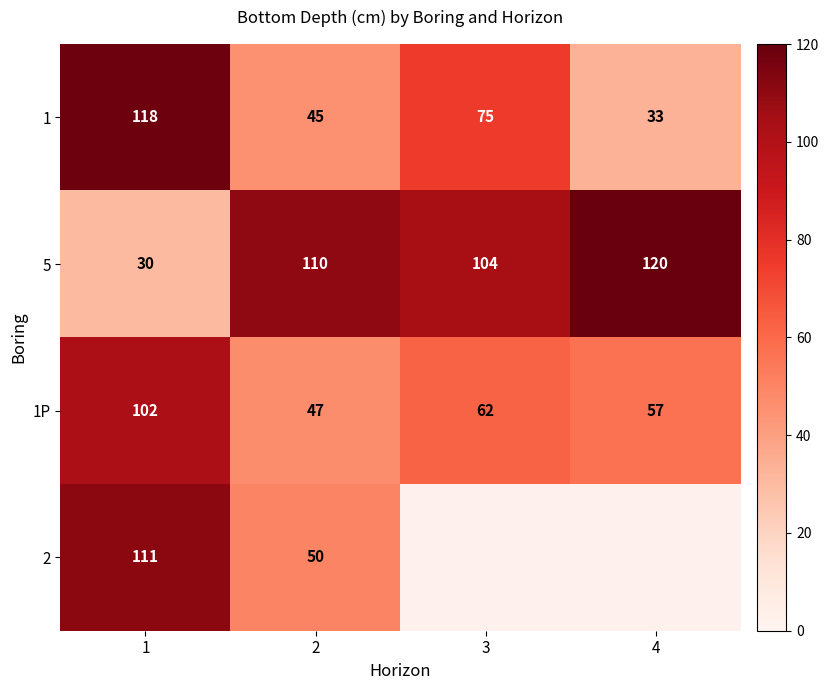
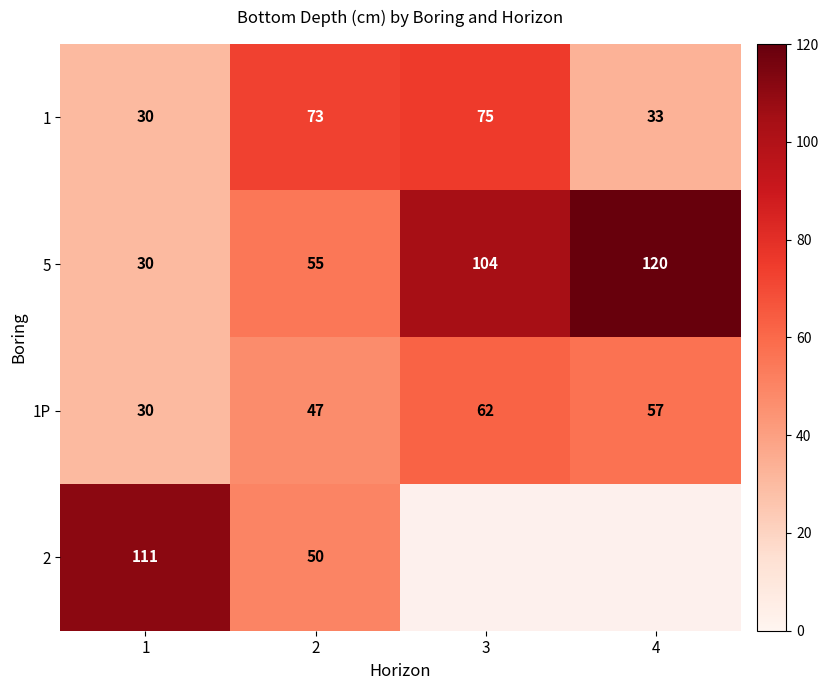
1, 1: 118 -> 30
1, 2: 45 -> 73
5, 2: 110 -> 55
1P, 1: 102 -> 30
